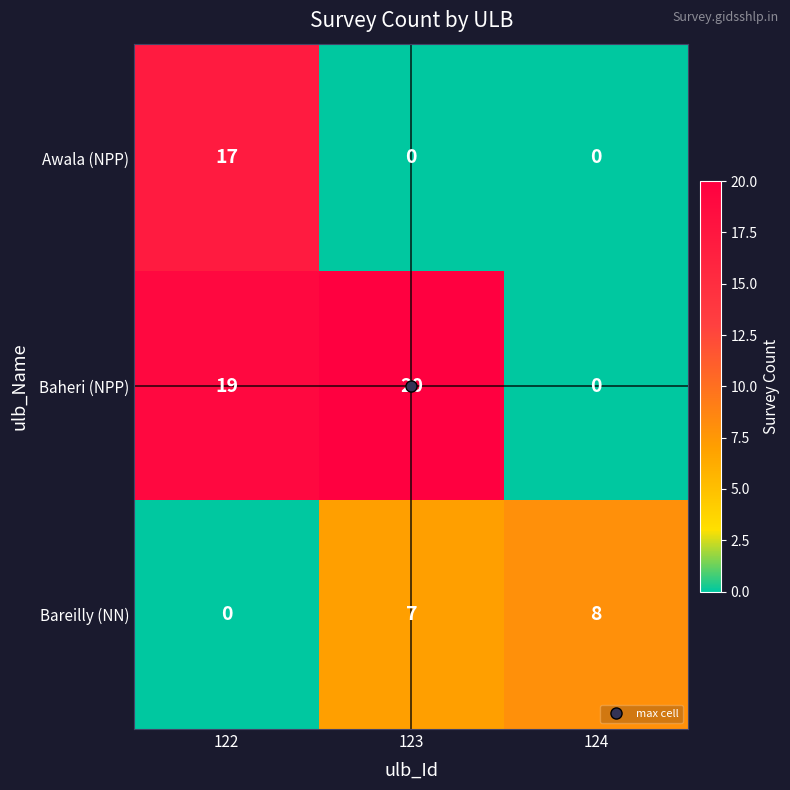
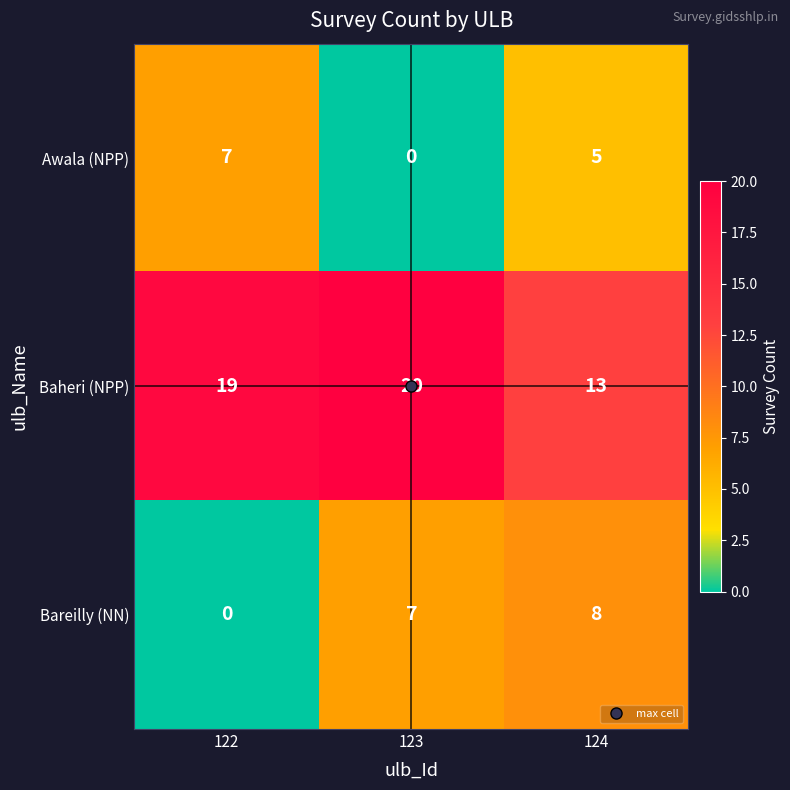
Awala (NPP), 122: 17 -> 7
Awala (NPP), 124: 0 -> 5
Baheri (NPP), 124: 0 -> 13
